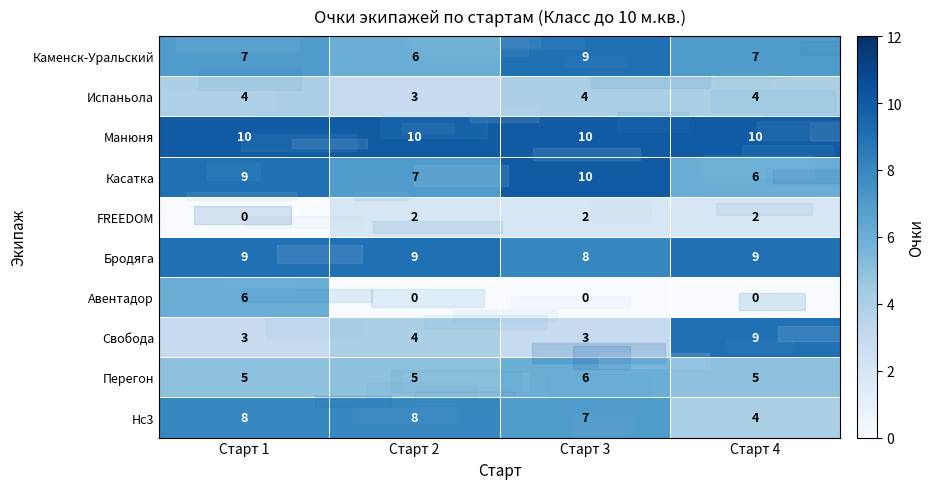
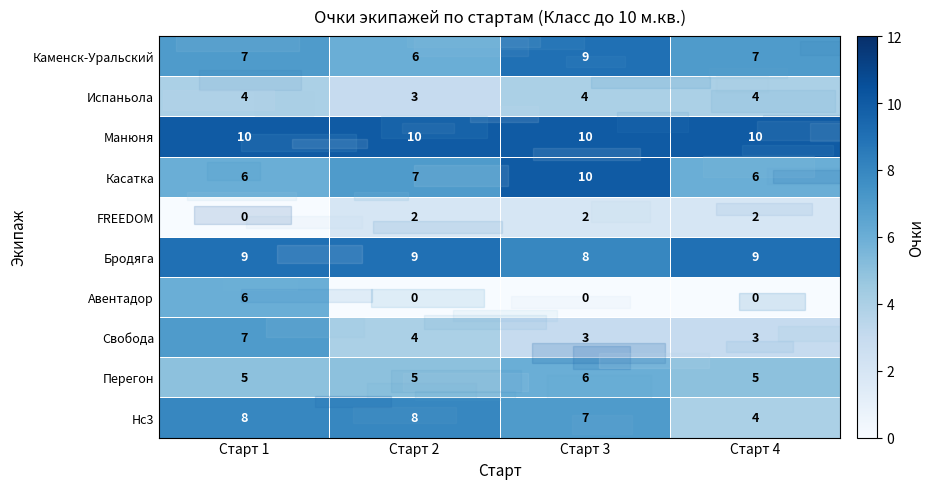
Касатка, Старт 1: 9 -> 6
Свобода, Старт 1: 3 -> 7
Свобода, Старт 4: 9 -> 3
